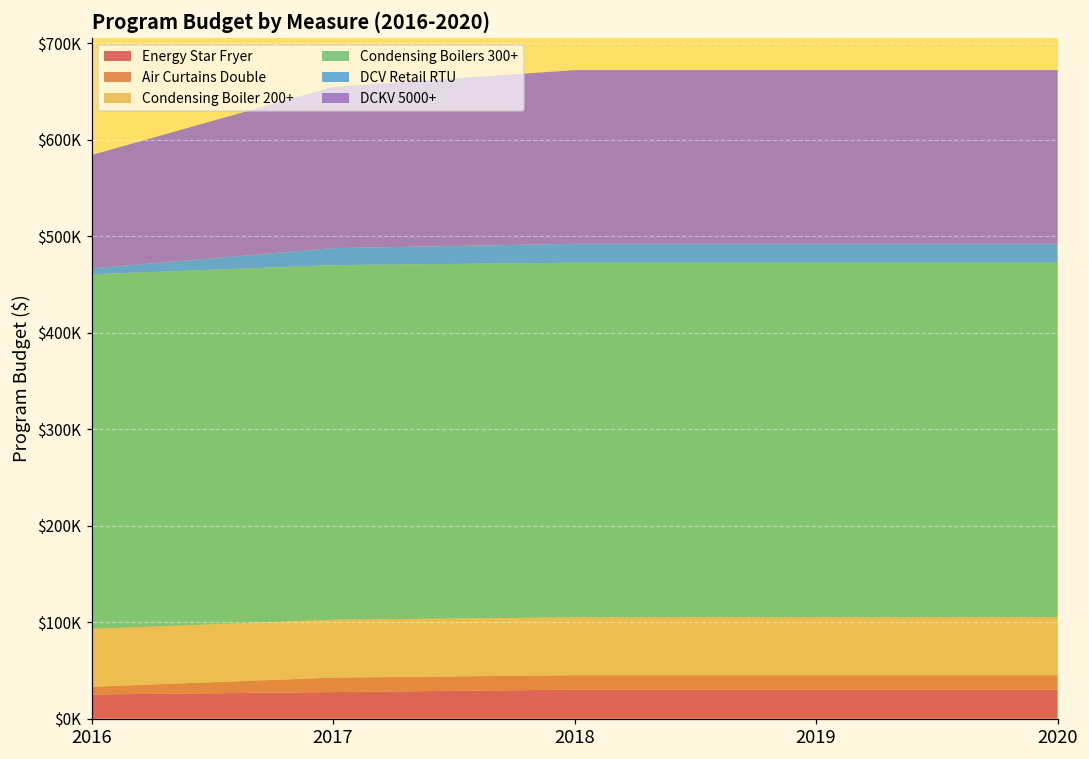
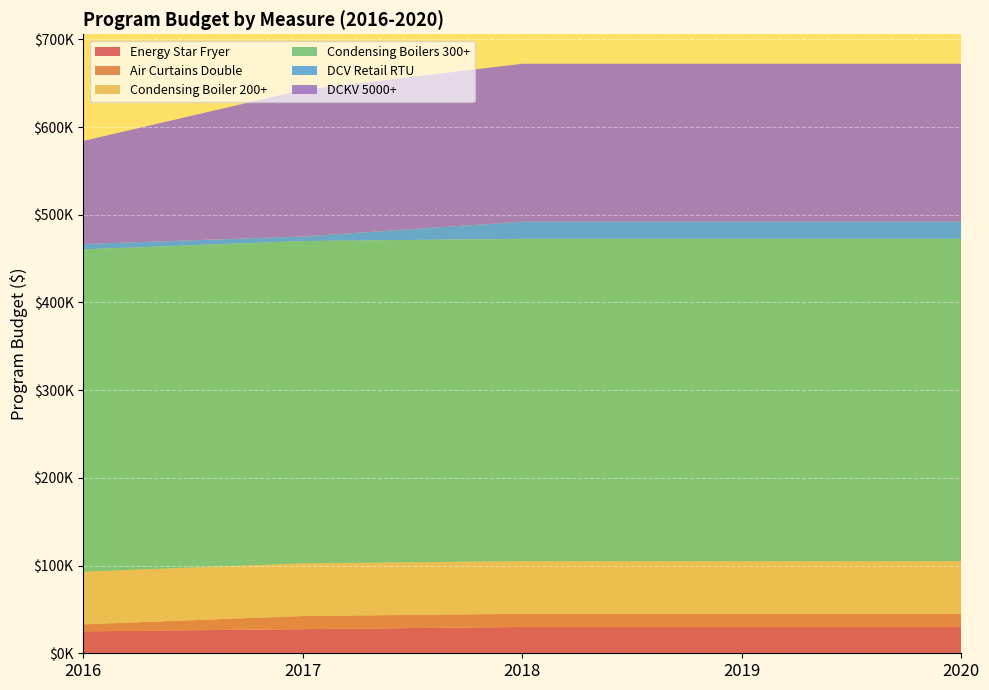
DCV Retail RTU, 2017: $20000 -> $10000
